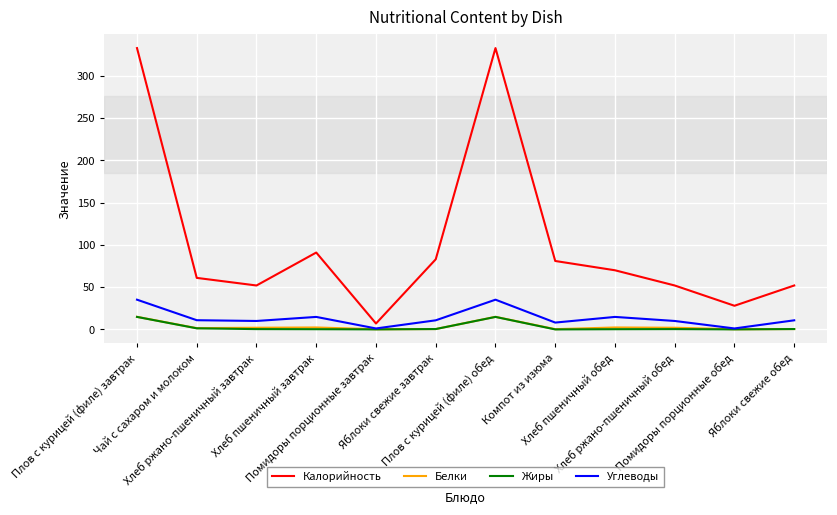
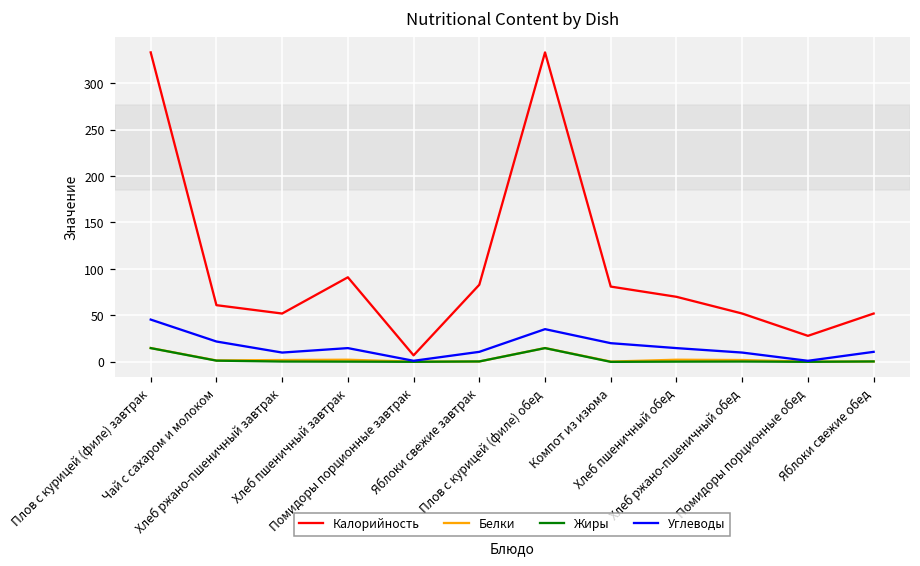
Углеводы, Плов с курицей (филе) завтрак: 40 -> 50
Углеводы, Чай с сахаром и молоком: 10 -> 20
Углеводы, Компот из изюма: 10 -> 20
